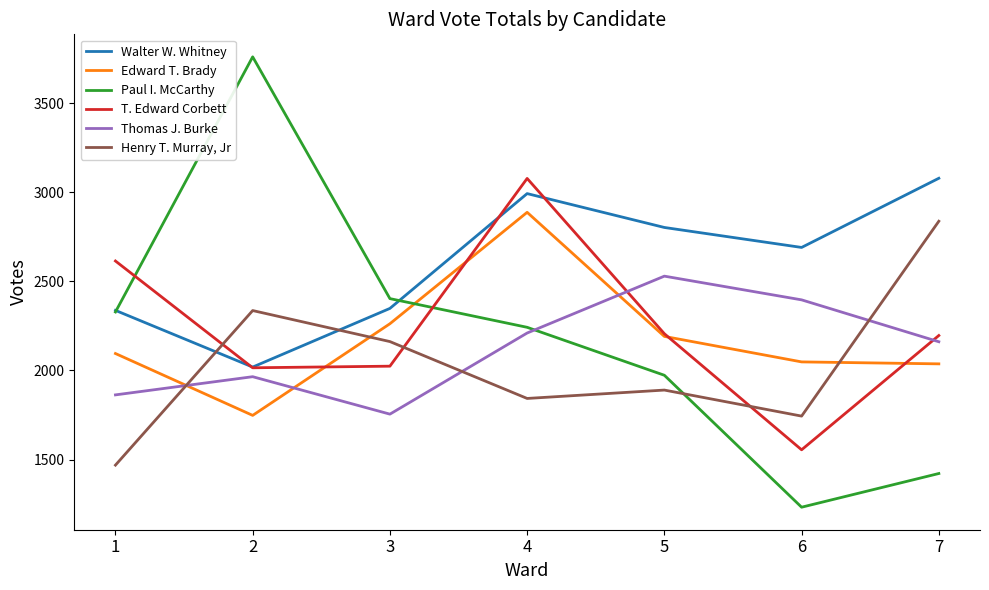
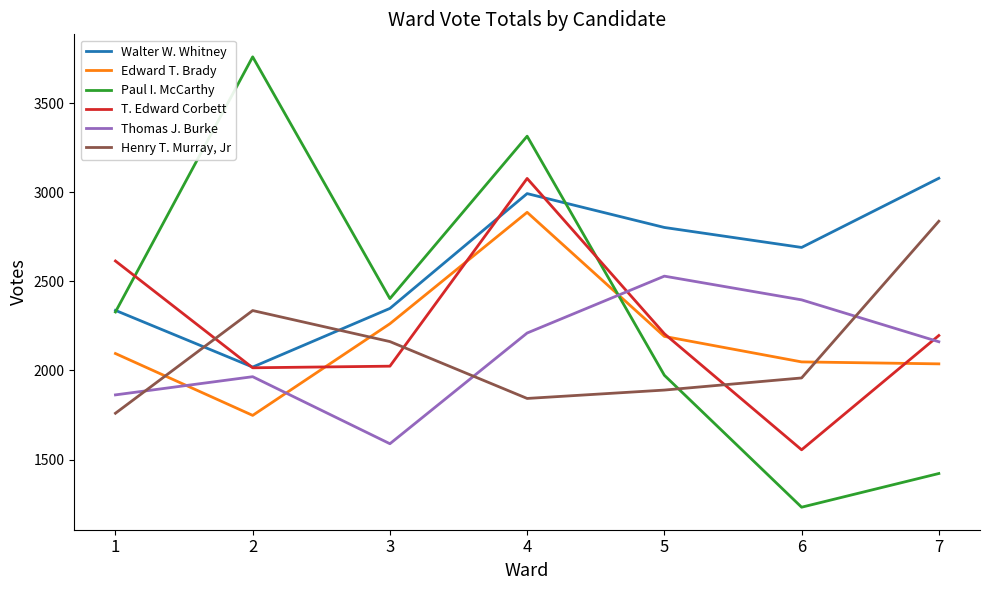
Henry T. Murray, Jr, 1: 1470 -> 1760
Thomas J. Burke, 3: 1760 -> 1590
Paul I. McCarthy, 4: 2240 -> 3310
Henry T. Murray, Jr, 6: 1740 -> 1960
